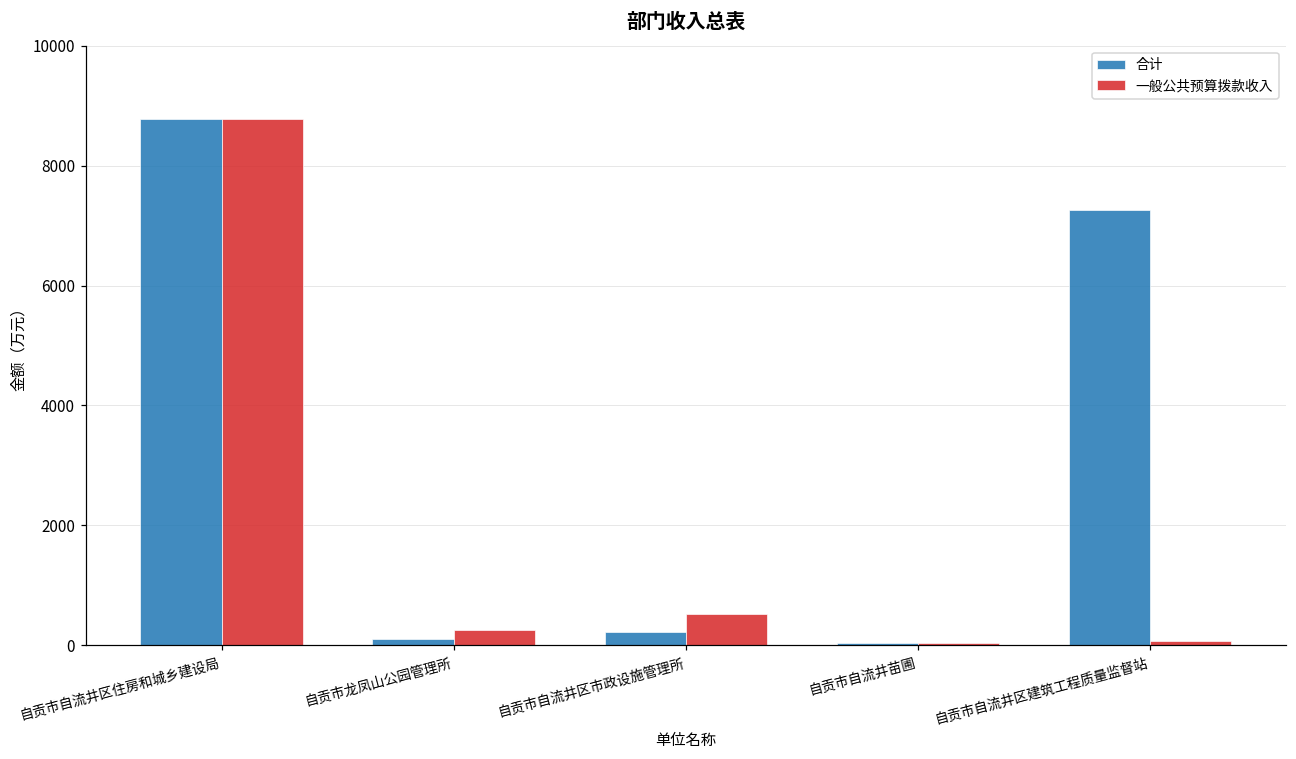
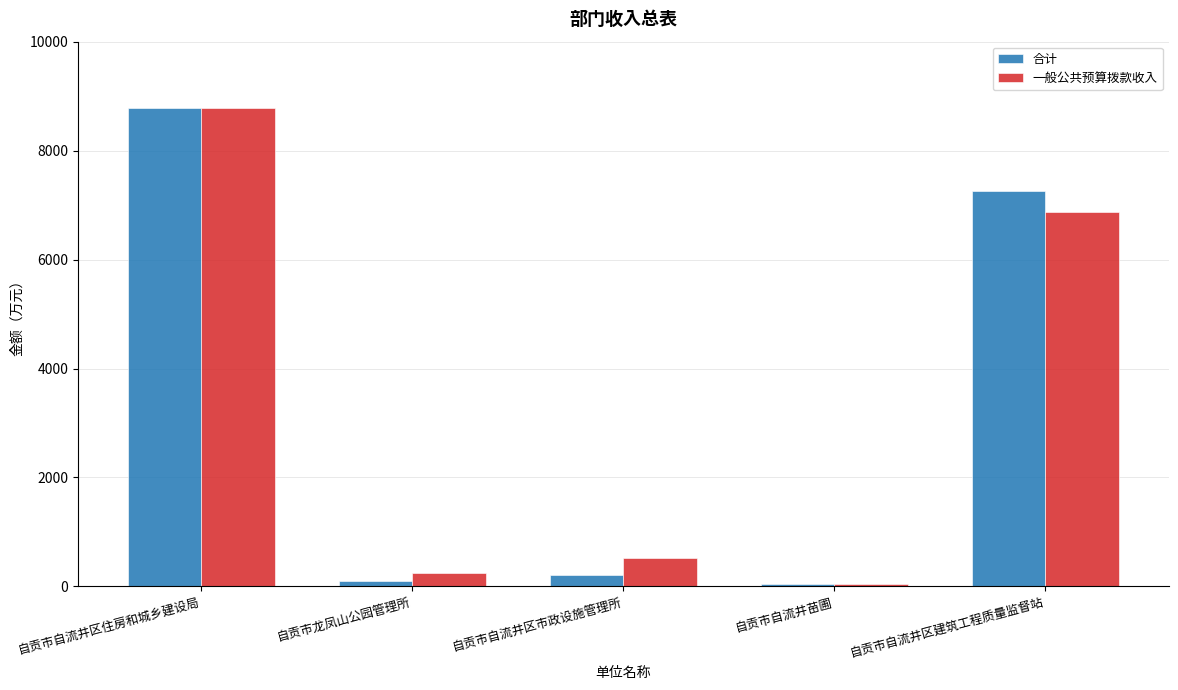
一般公共预算拨款收入, 自贡市自流井区建筑工程质量监督站: 100 -> 6900
